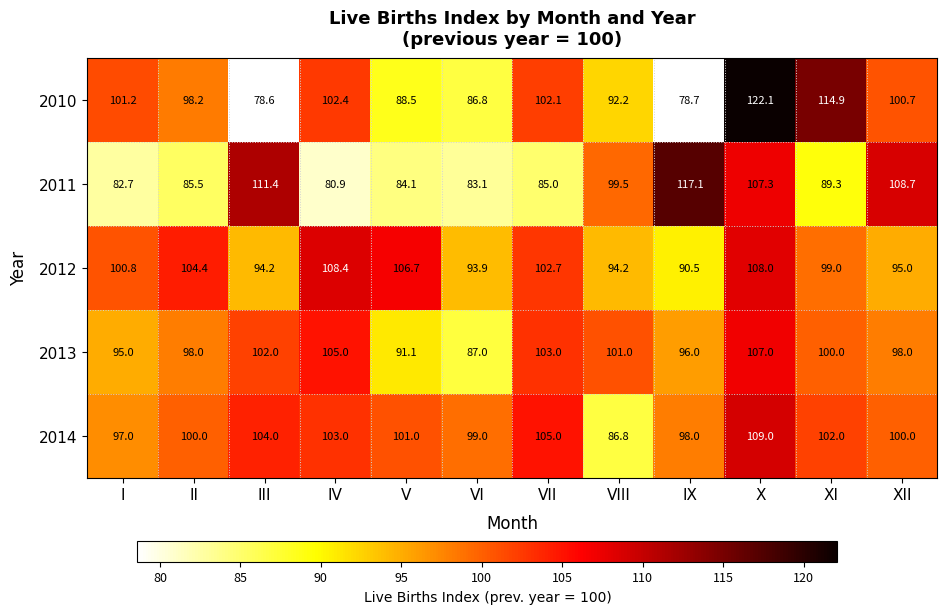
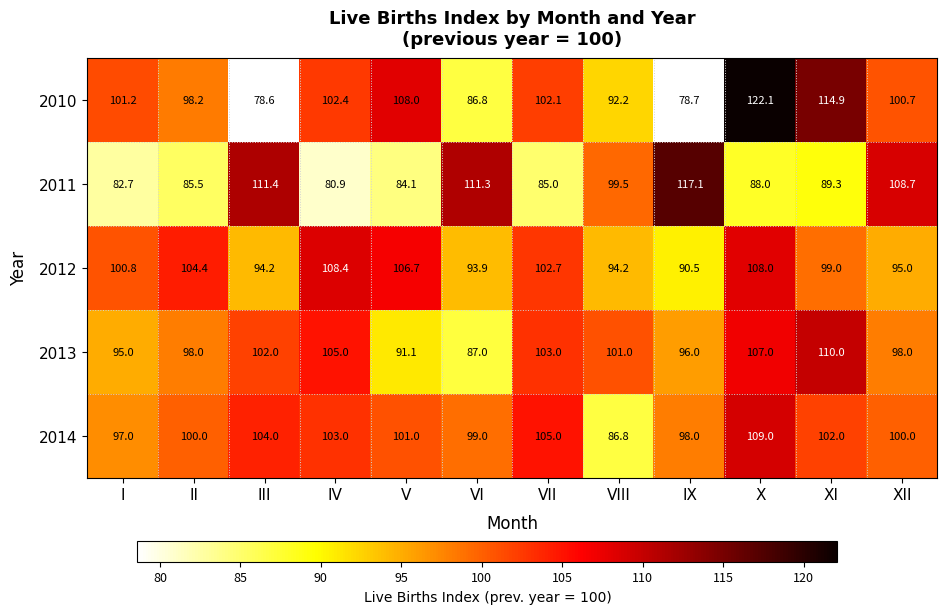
2010, V: 88.5 -> 108.0
2011, VI: 83.1 -> 111.3
2011, X: 107.3 -> 88.0
2013, XI: 100.0 -> 110.0
